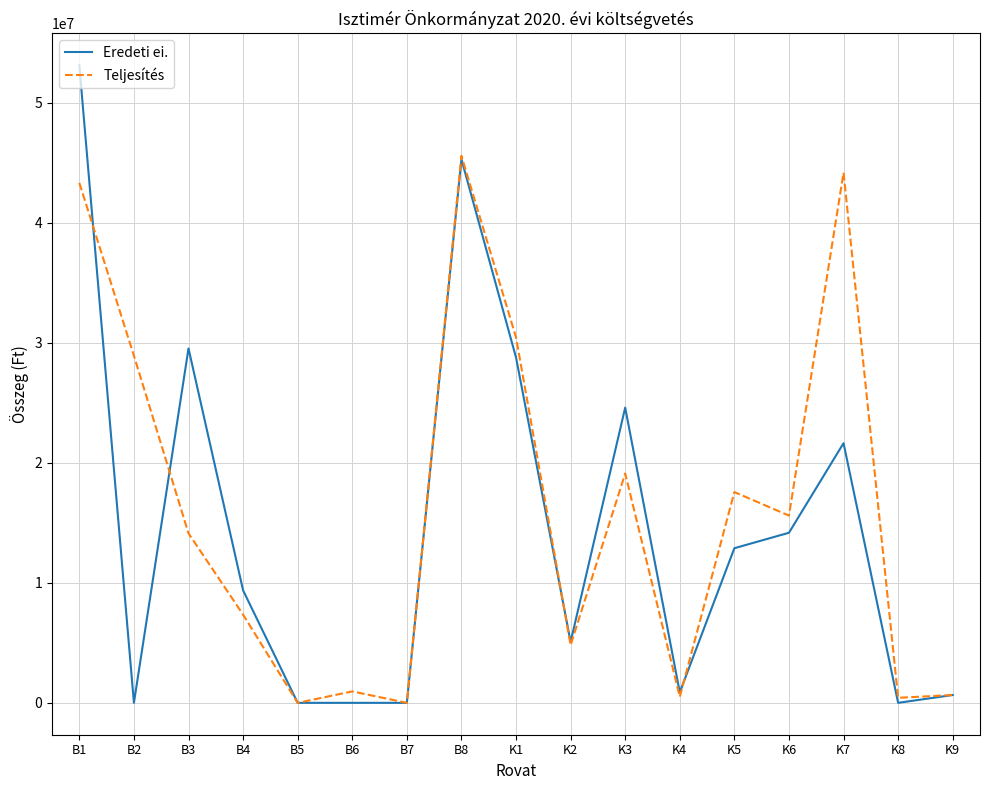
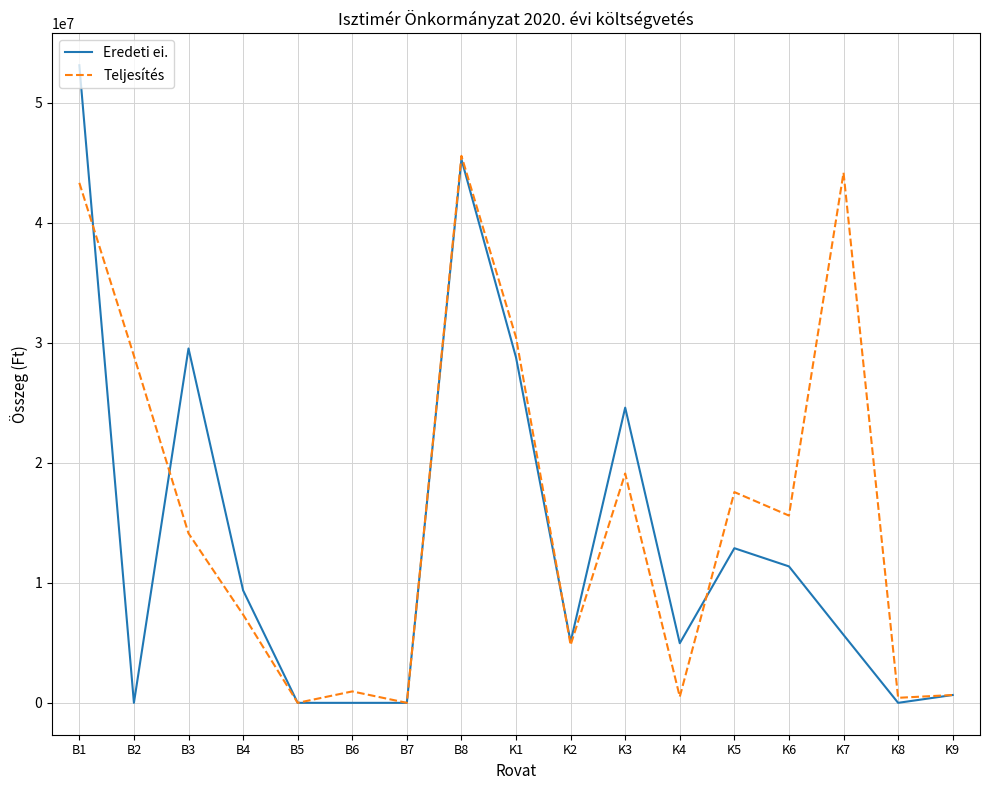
Eredeti ei., K4: 900000 -> 5000000
Eredeti ei., K6: 14200000 -> 11400000
Eredeti ei., K7: 21600000 -> 5700000
